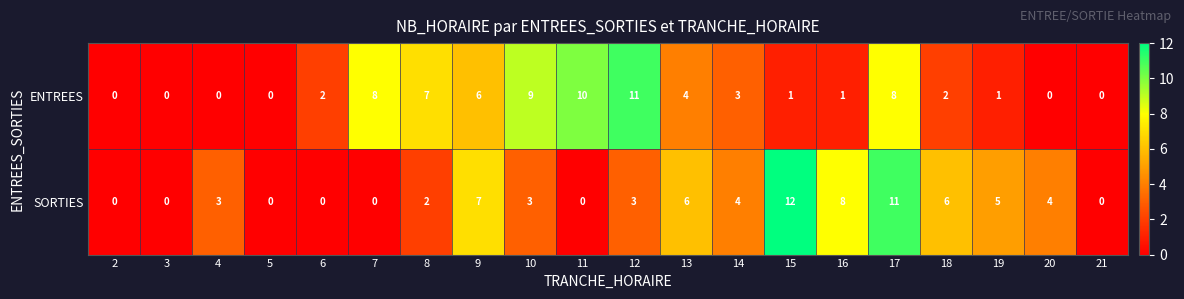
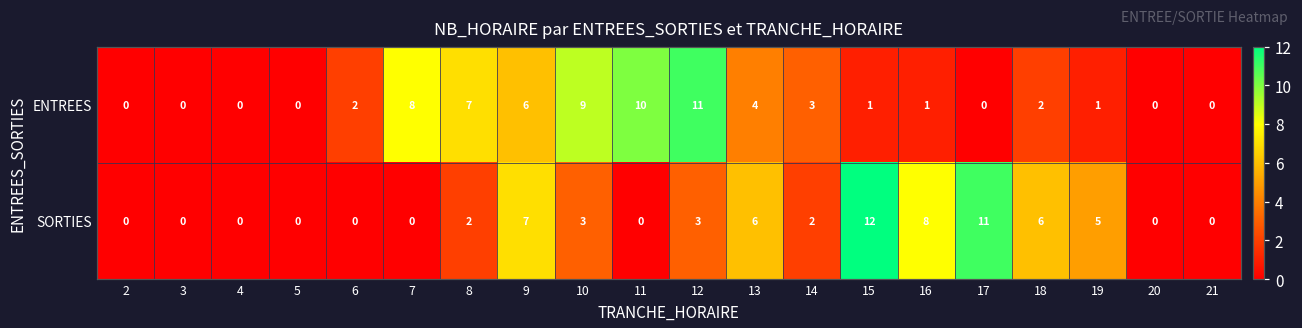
ENTREES, 17: 8 -> 0
SORTIES, 4: 3 -> 0
SORTIES, 14: 4 -> 2
SORTIES, 20: 4 -> 0
